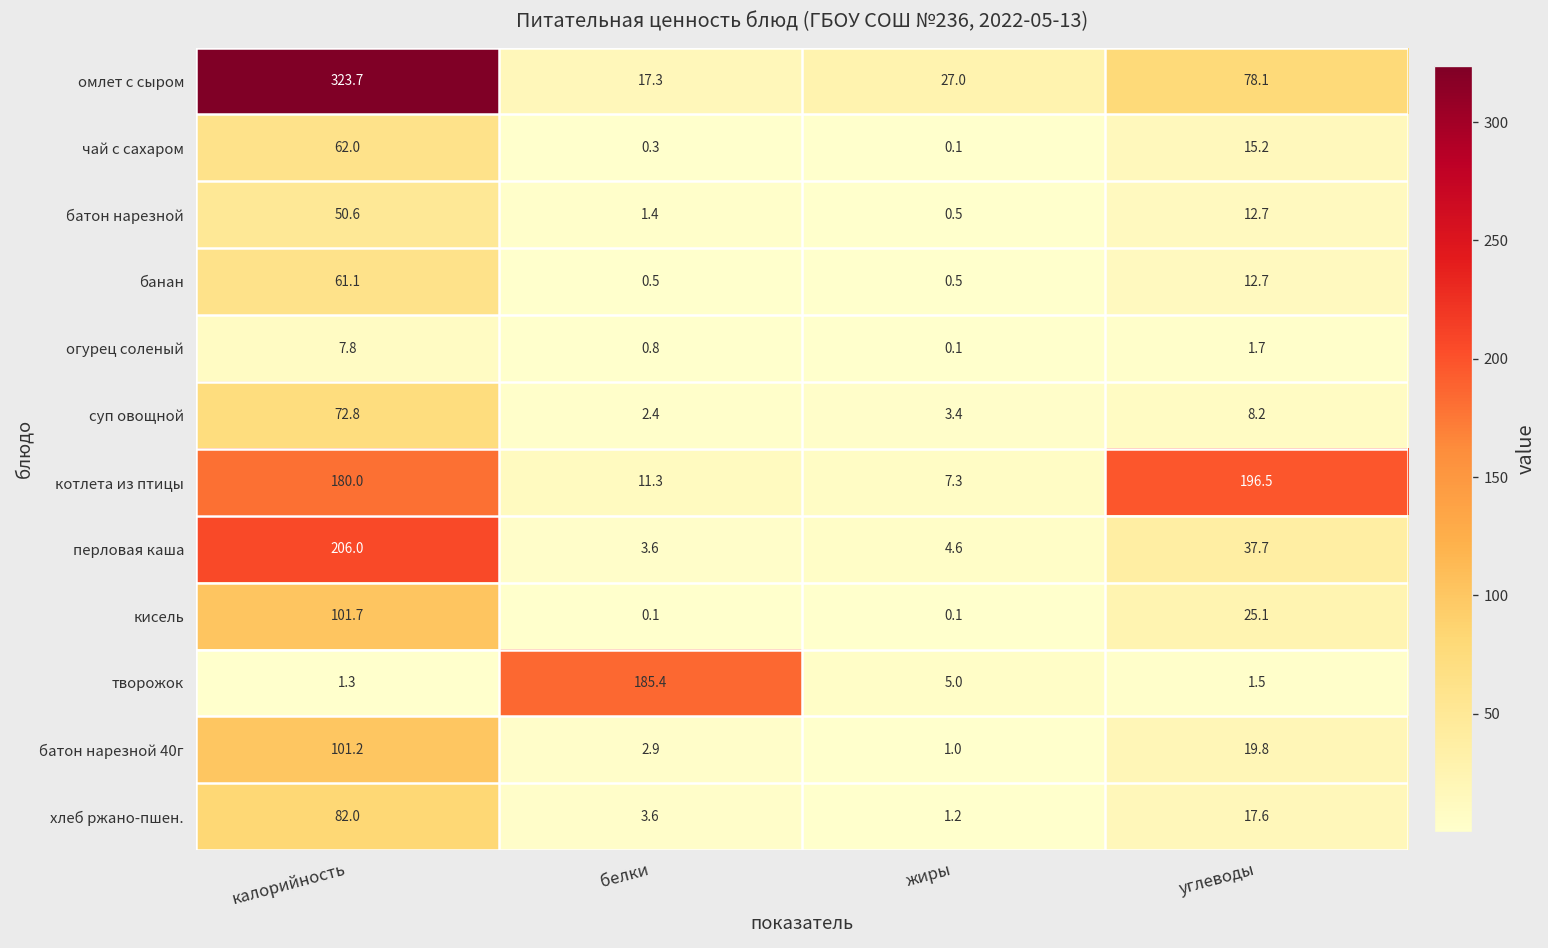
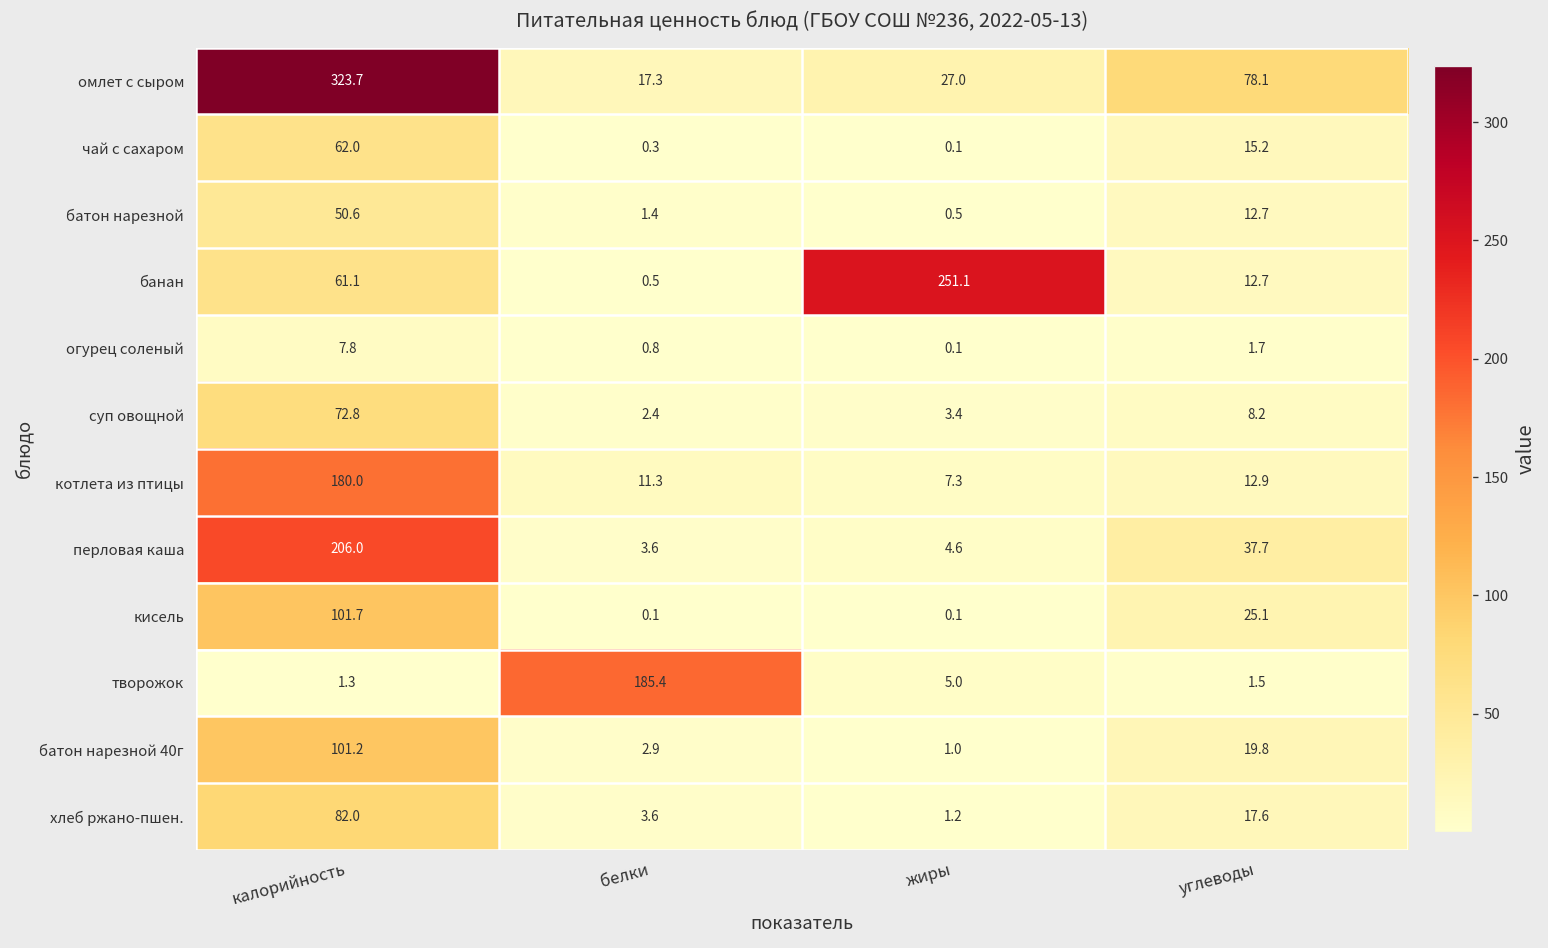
банан, жиры: 0.5 -> 251.1
котлета из птицы, углеводы: 196.5 -> 12.9
